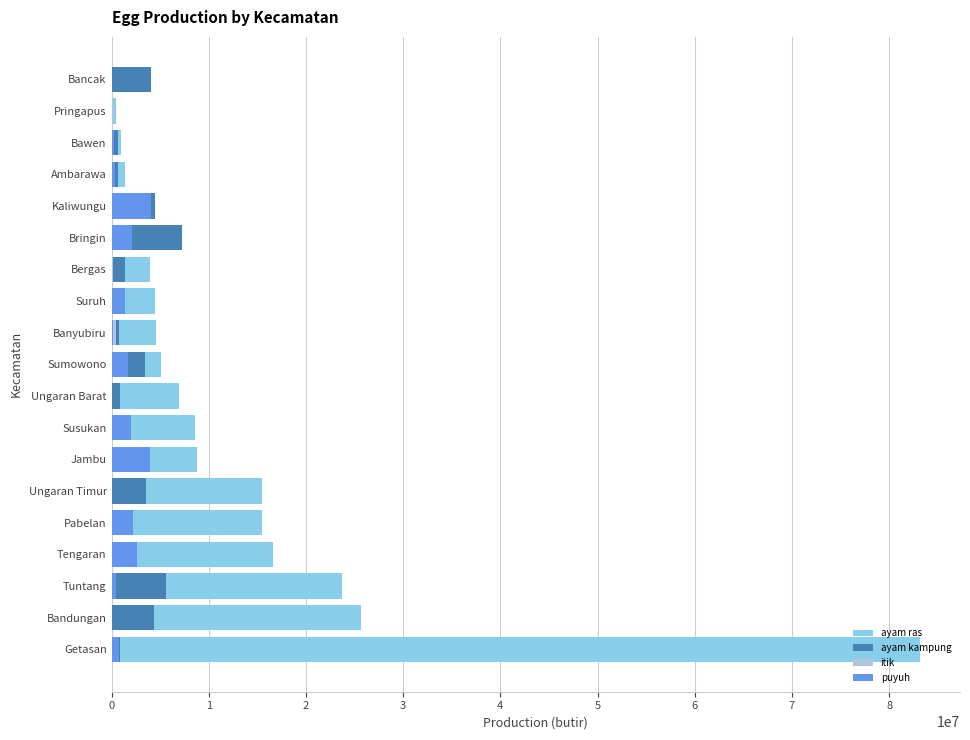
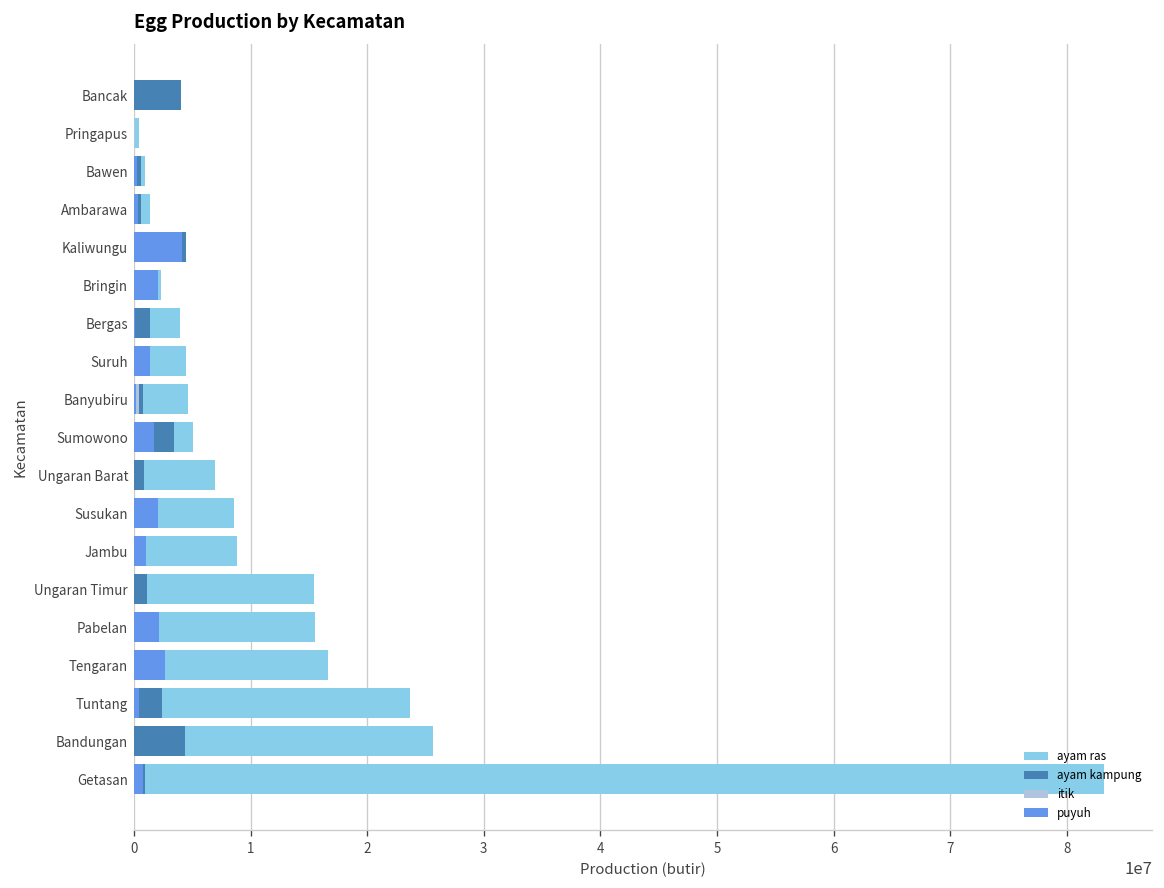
ayam kampung, Bringin: 7000000 -> 2000000
puyuh, Jambu: 4000000 -> 1000000
ayam kampung, Ungaran Timur: 4000000 -> 1000000
ayam kampung, Tuntang: 6000000 -> 2000000
